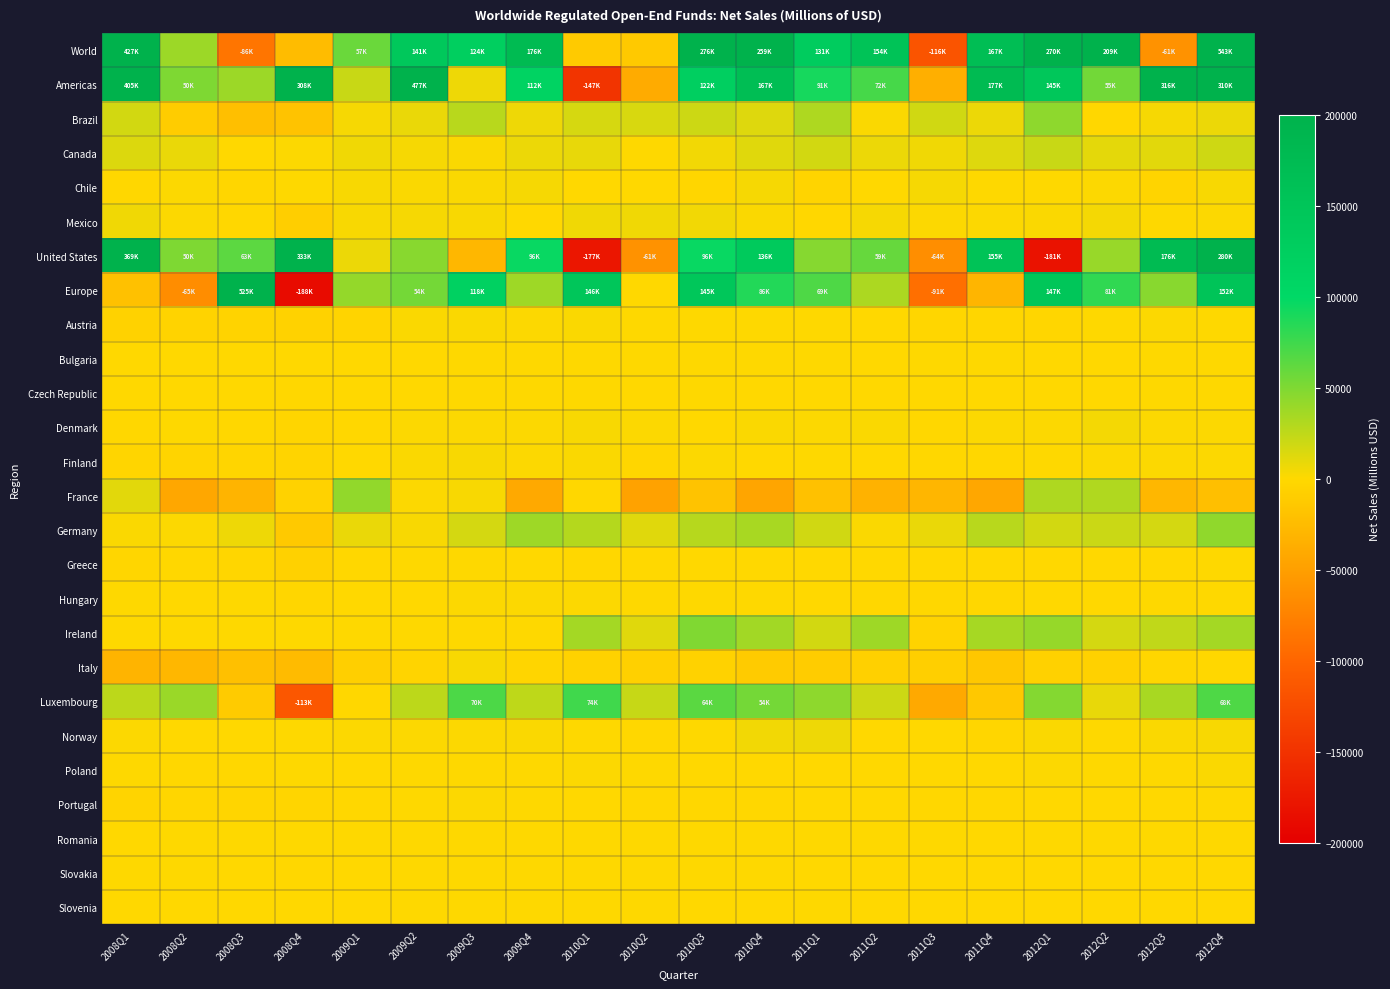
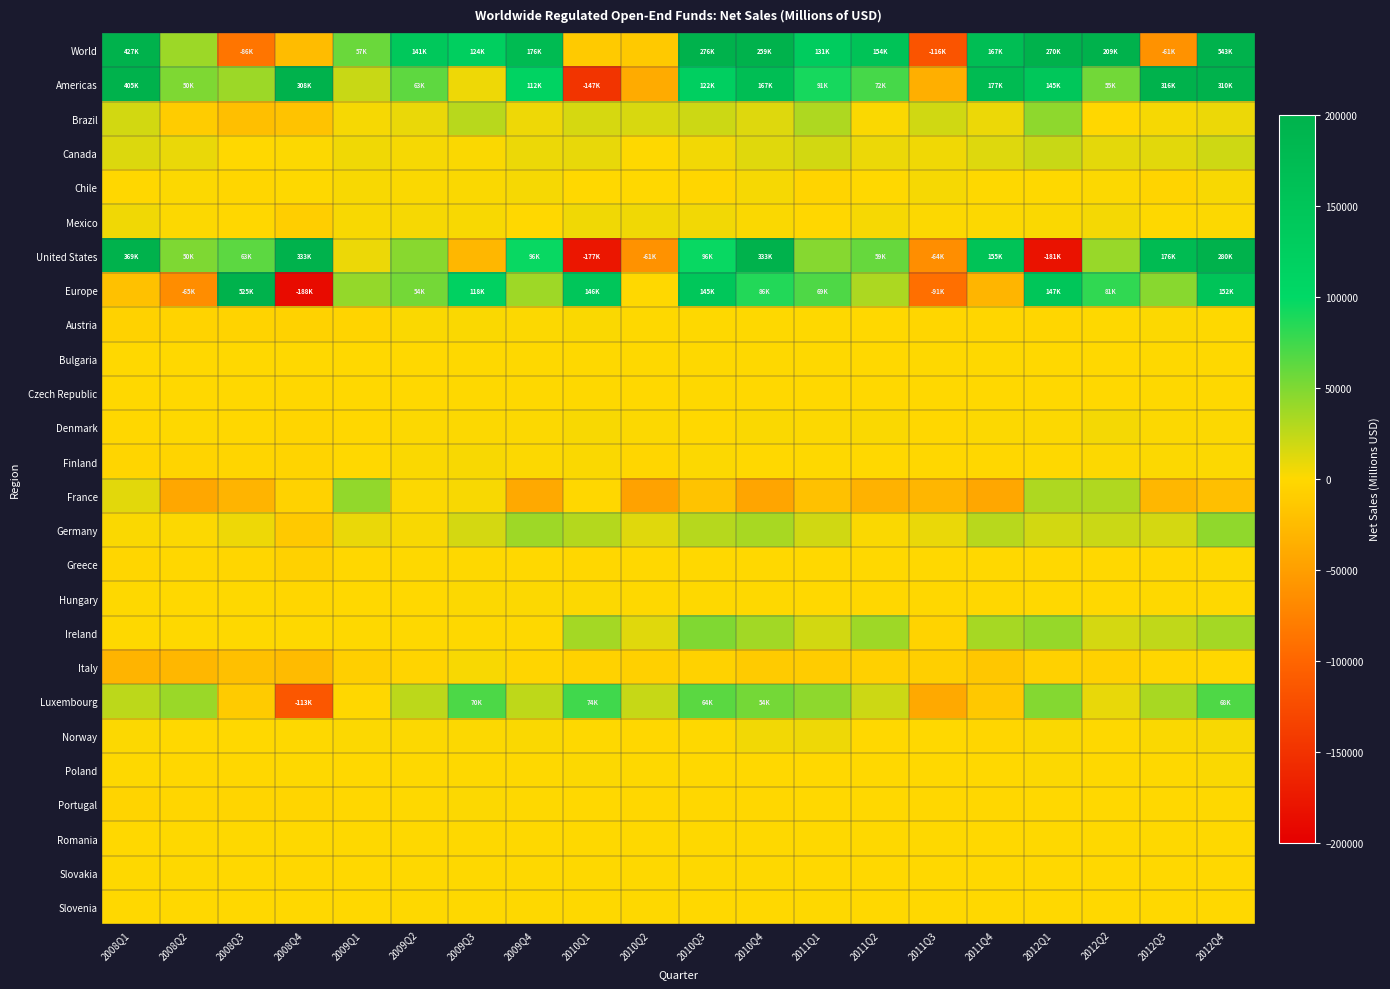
Americas, 2009Q2: 477K -> 63K
United States, 2010Q4: 136K -> 333K
